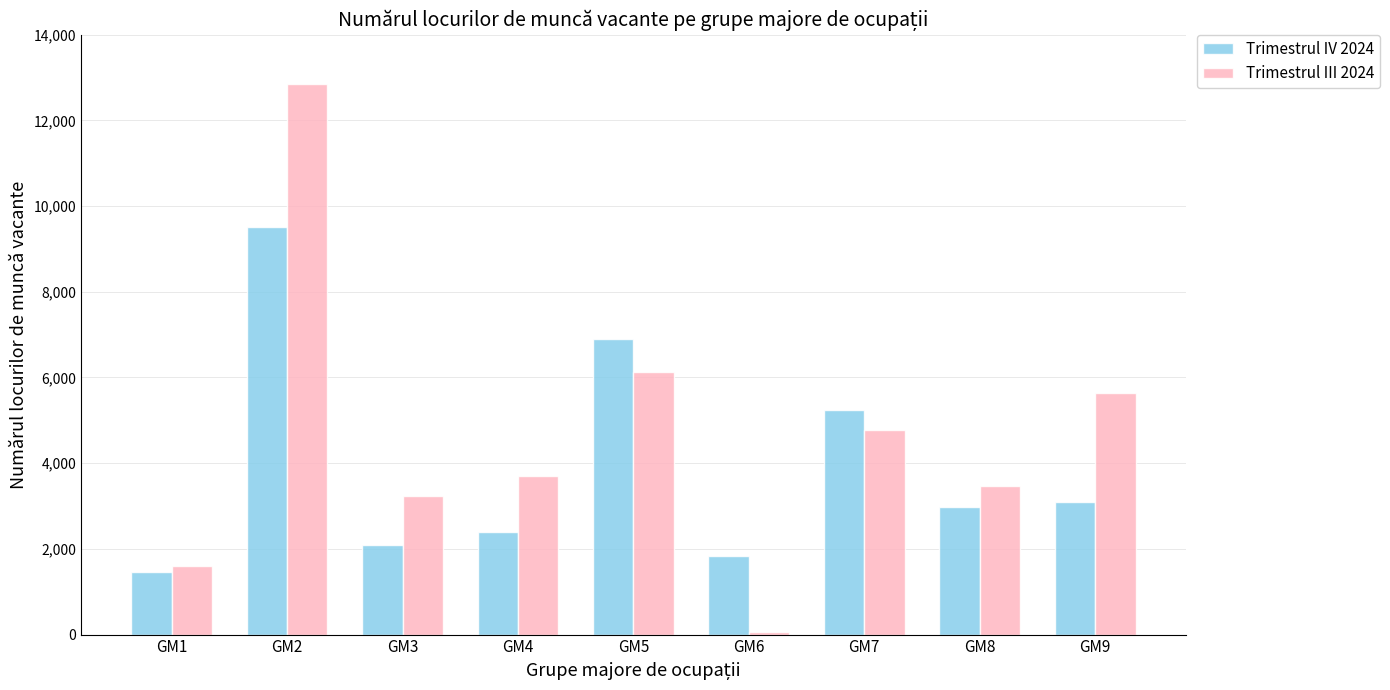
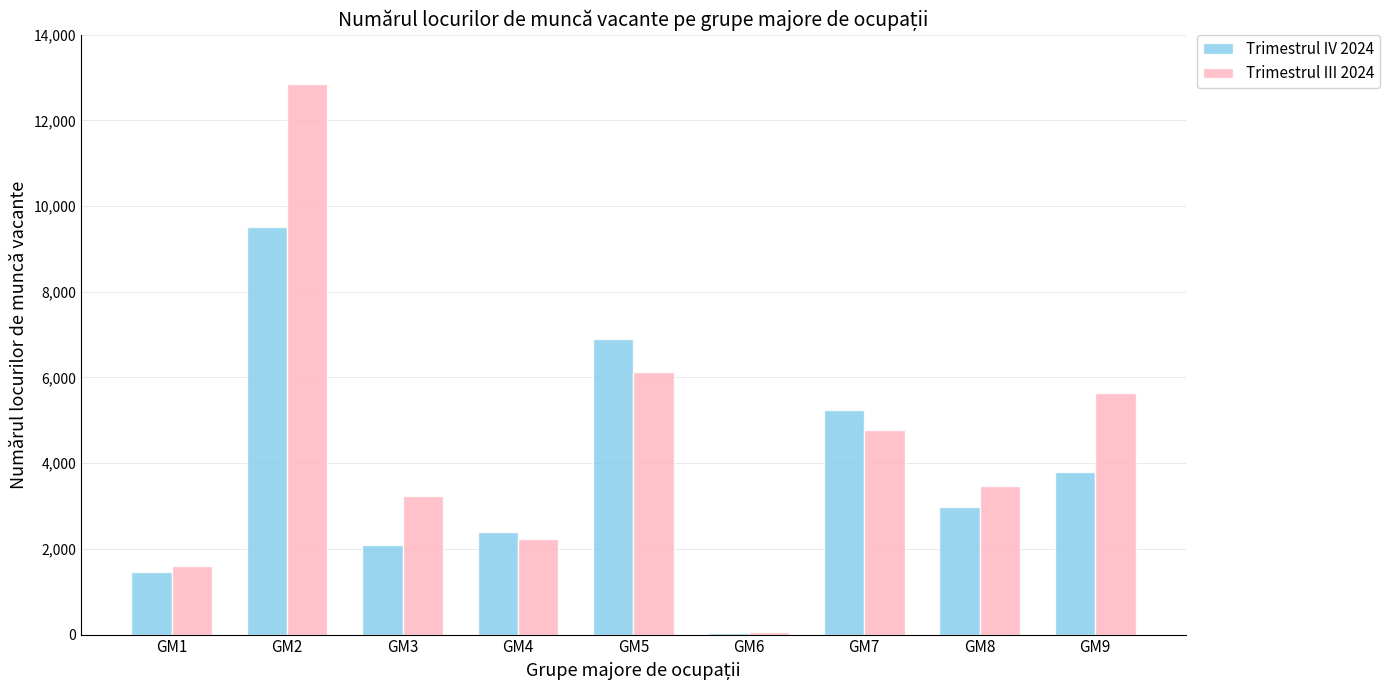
Trimestrul III 2024, GM4: 3,700 -> 2,200
Trimestrul IV 2024, GM6: 1,800 -> 0
Trimestrul IV 2024, GM9: 3,100 -> 3,800
